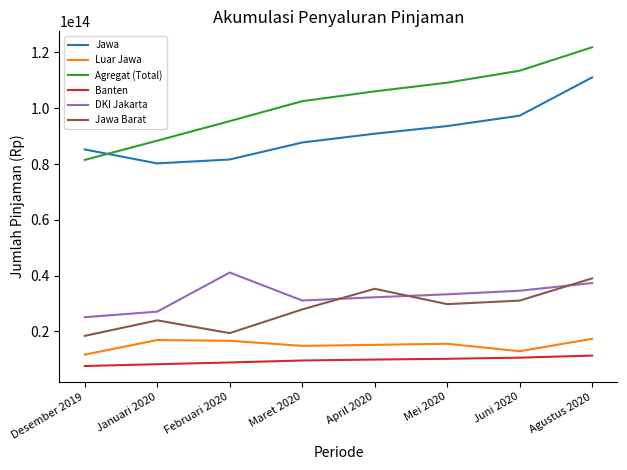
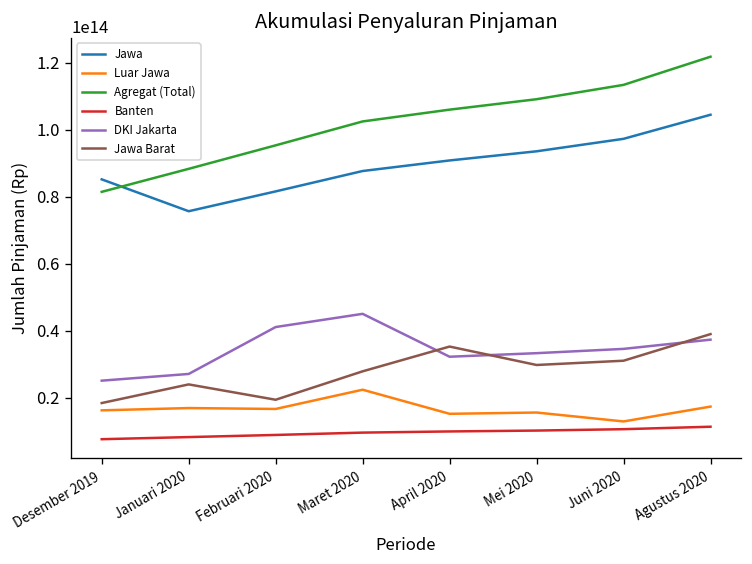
Luar Jawa, Desember 2019: 12000000000000 -> 16000000000000
Jawa, Januari 2020: 80000000000000 -> 76000000000000
Luar Jawa, Maret 2020: 15000000000000 -> 22000000000000
DKI Jakarta, Maret 2020: 31000000000000 -> 45000000000000
Jawa, Agustus 2020: 111000000000000 -> 105000000000000
